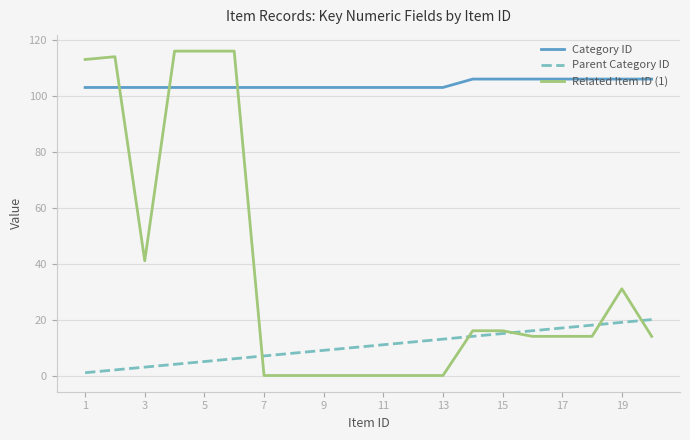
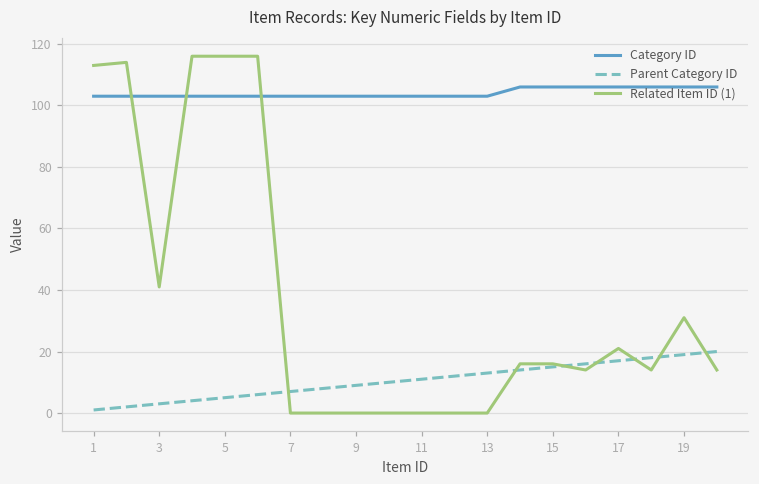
Related Item ID (1), 17: 14 -> 21
